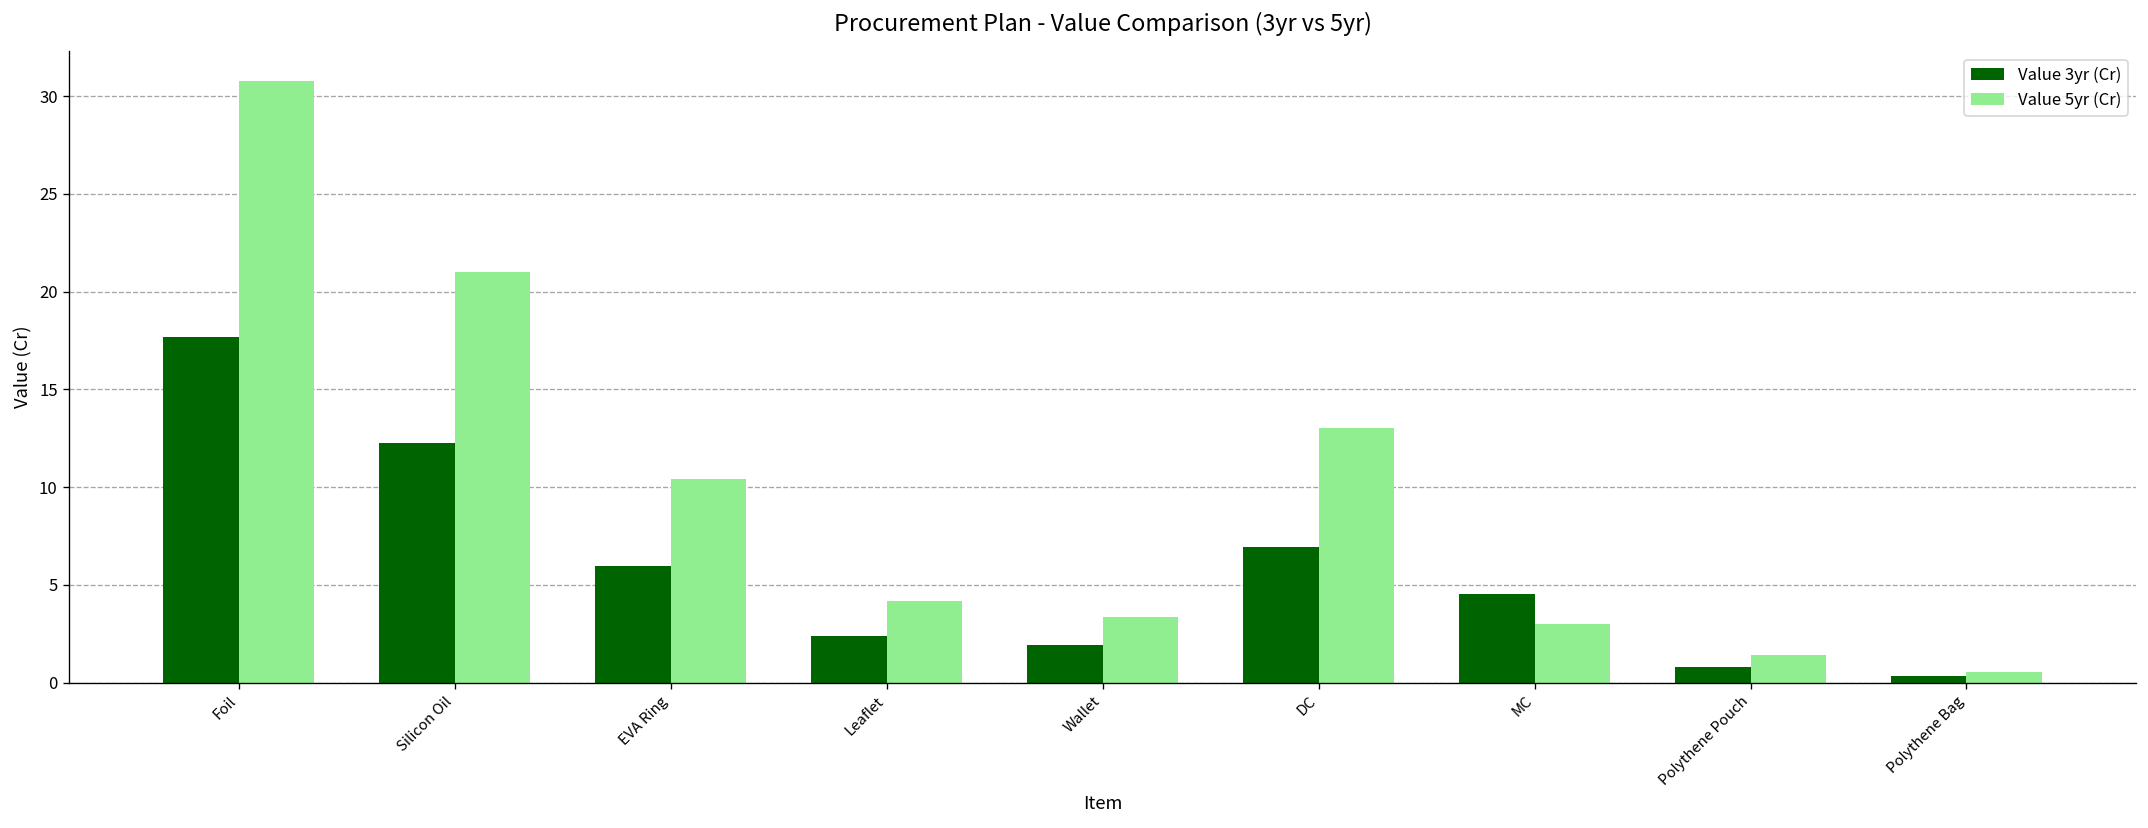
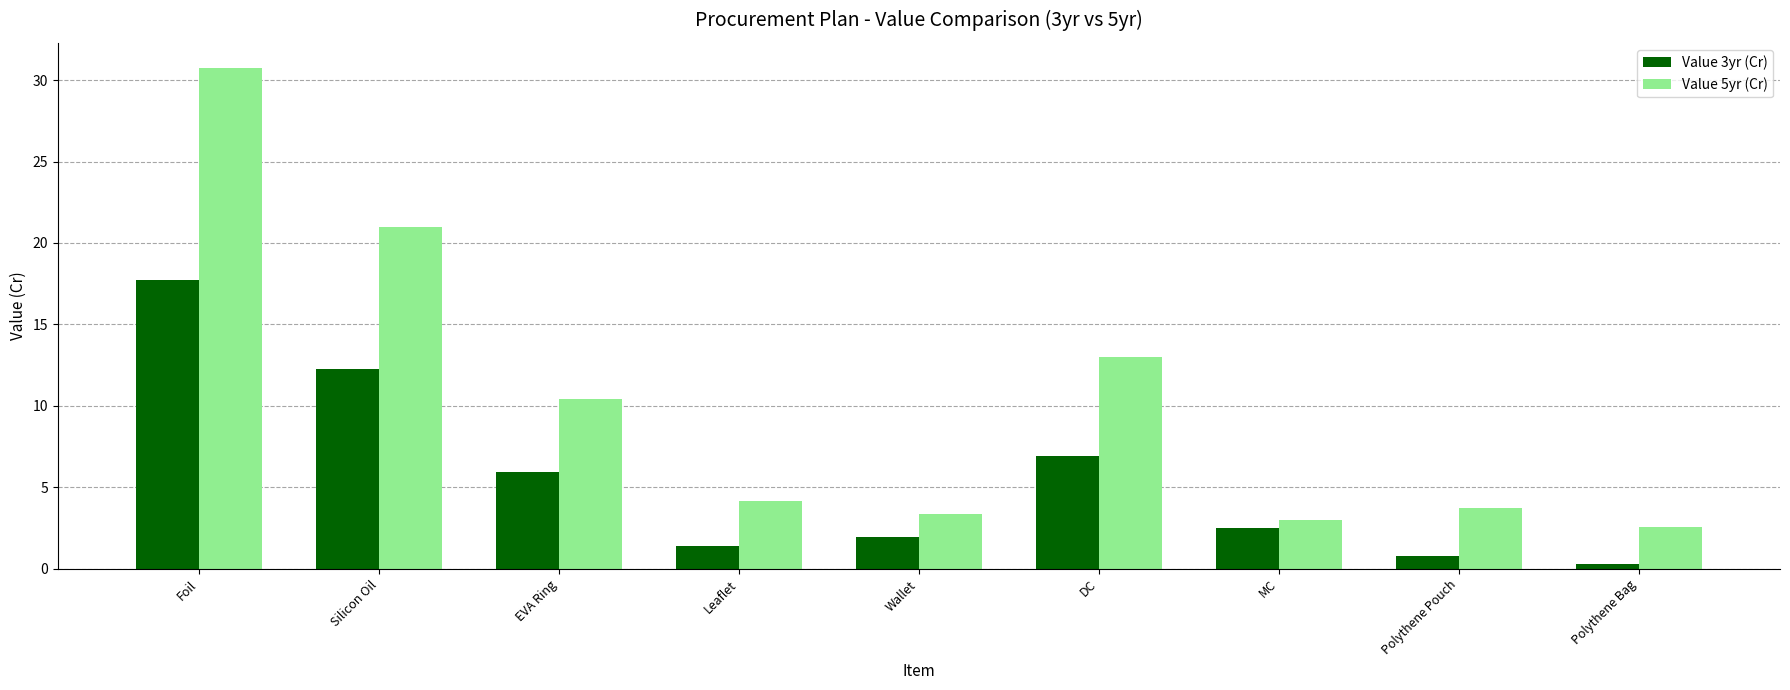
Value 3yr (Cr), Leaflet: 2.4 -> 1.4
Value 3yr (Cr), MC: 4.5 -> 2.5
Value 5yr (Cr), Polythene Pouch: 1.4 -> 3.7
Value 5yr (Cr), Polythene Bag: 0.6 -> 2.5
